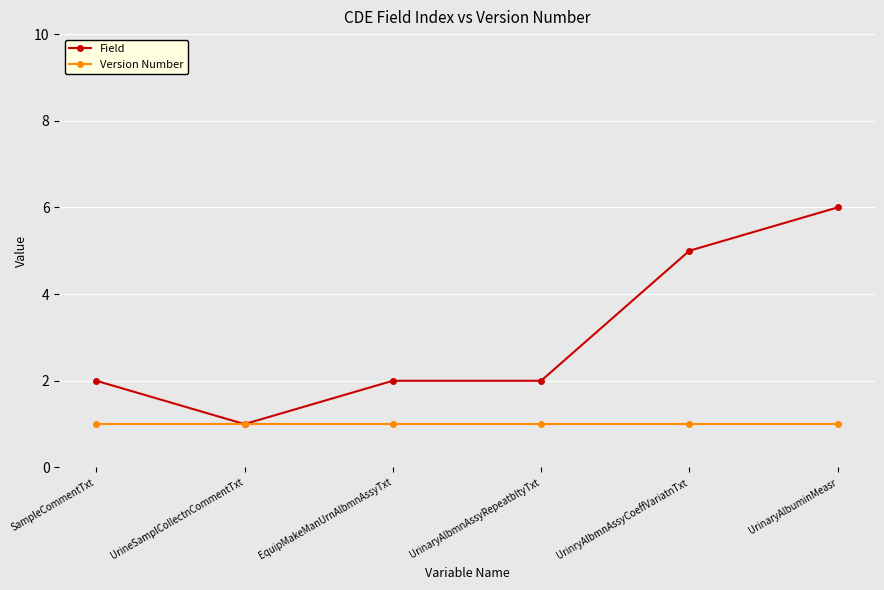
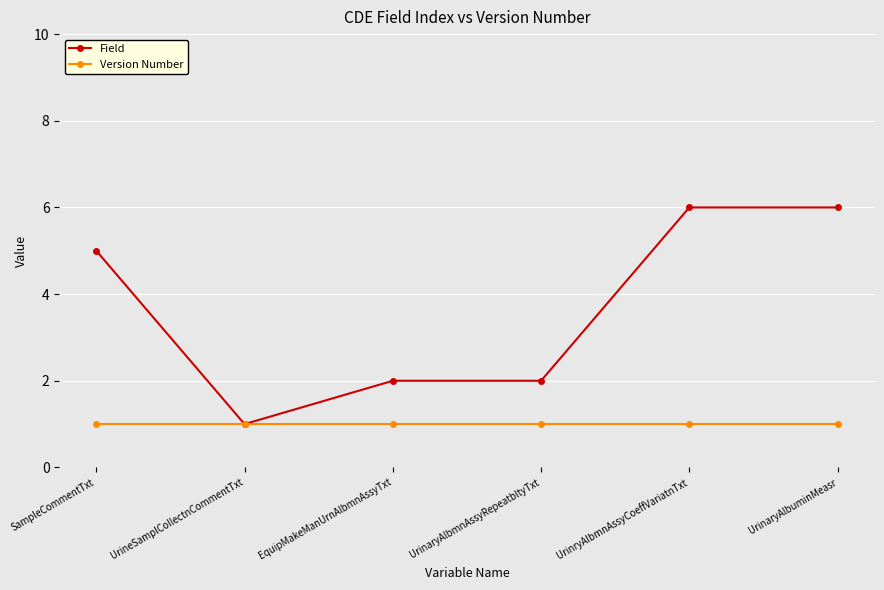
Field, SampleCommentTxt: 2 -> 5
Field, UrinryAlbmnAssyCoeffVariatnTxt: 5 -> 6
